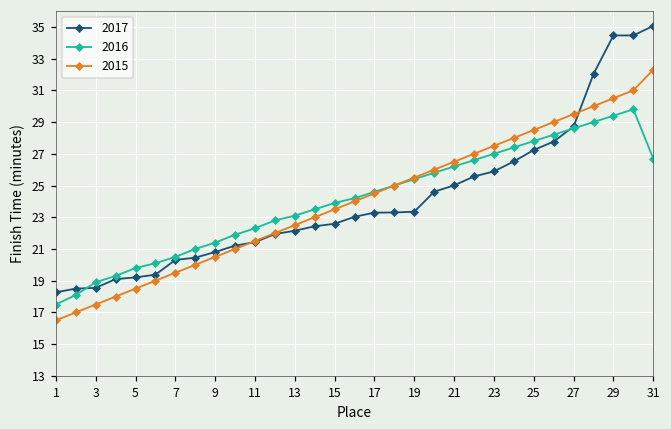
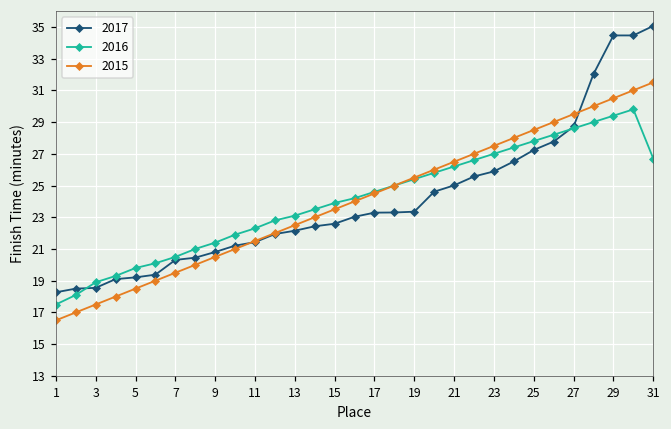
2015, 31: 32.3 -> 31.5
